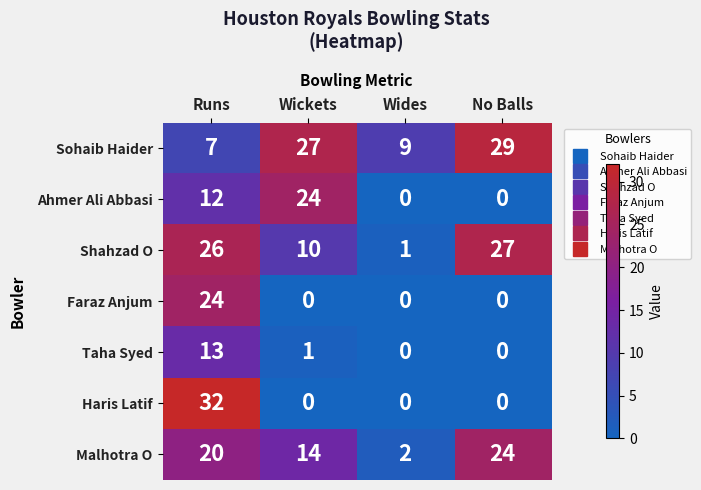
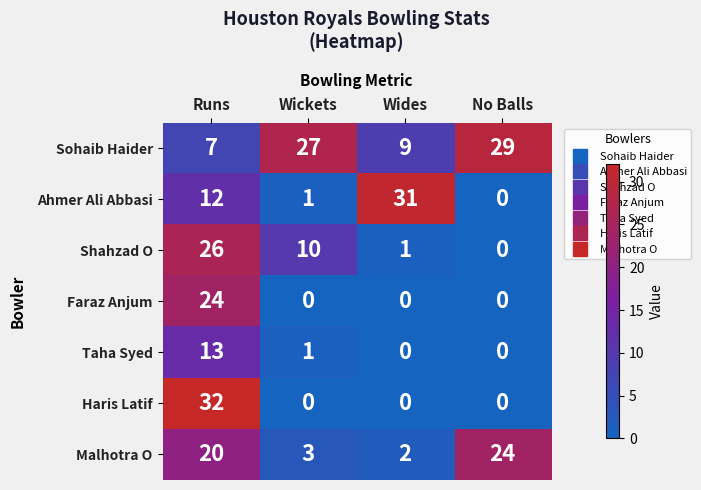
Ahmer Ali Abbasi, Wickets: 24 -> 1
Ahmer Ali Abbasi, Wides: 0 -> 31
Shahzad O, No Balls: 27 -> 0
Malhotra O, Wickets: 14 -> 3
